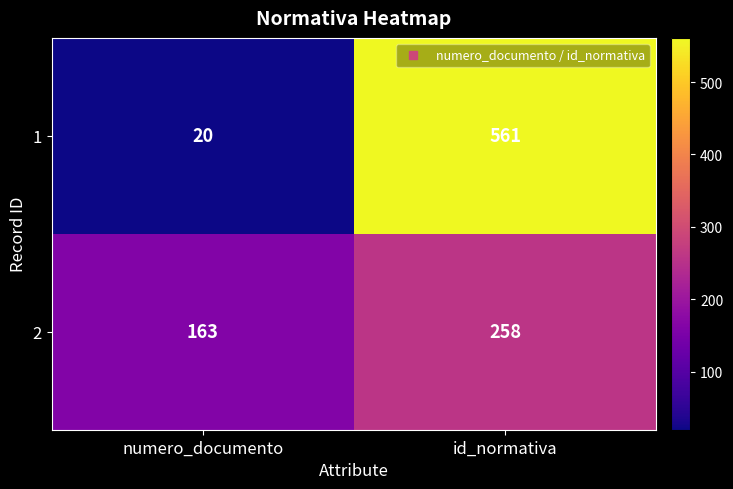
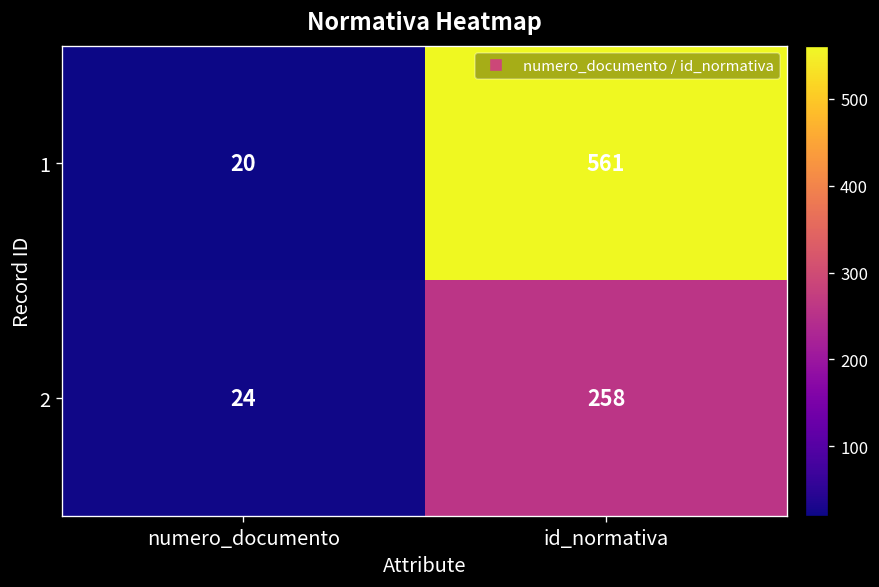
2, numero_documento: 163 -> 24
